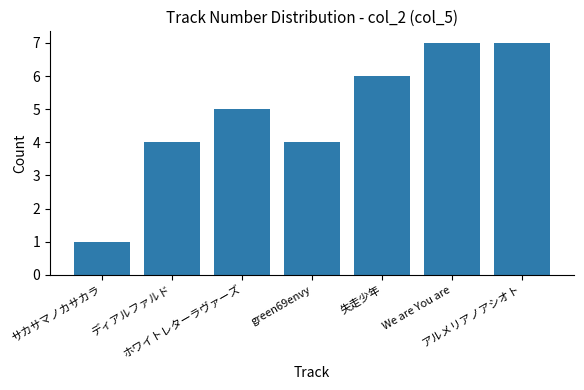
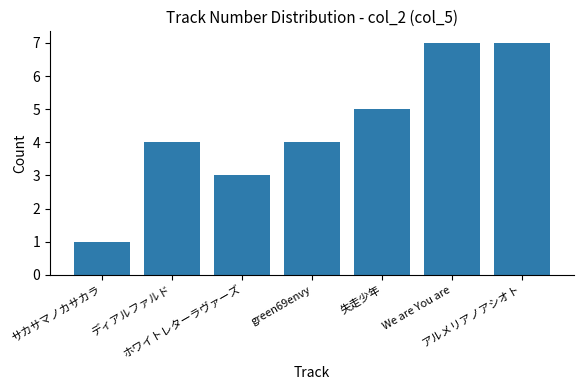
ホワイトレターラヴァーズ: 5 -> 3
失走少年: 6 -> 5
